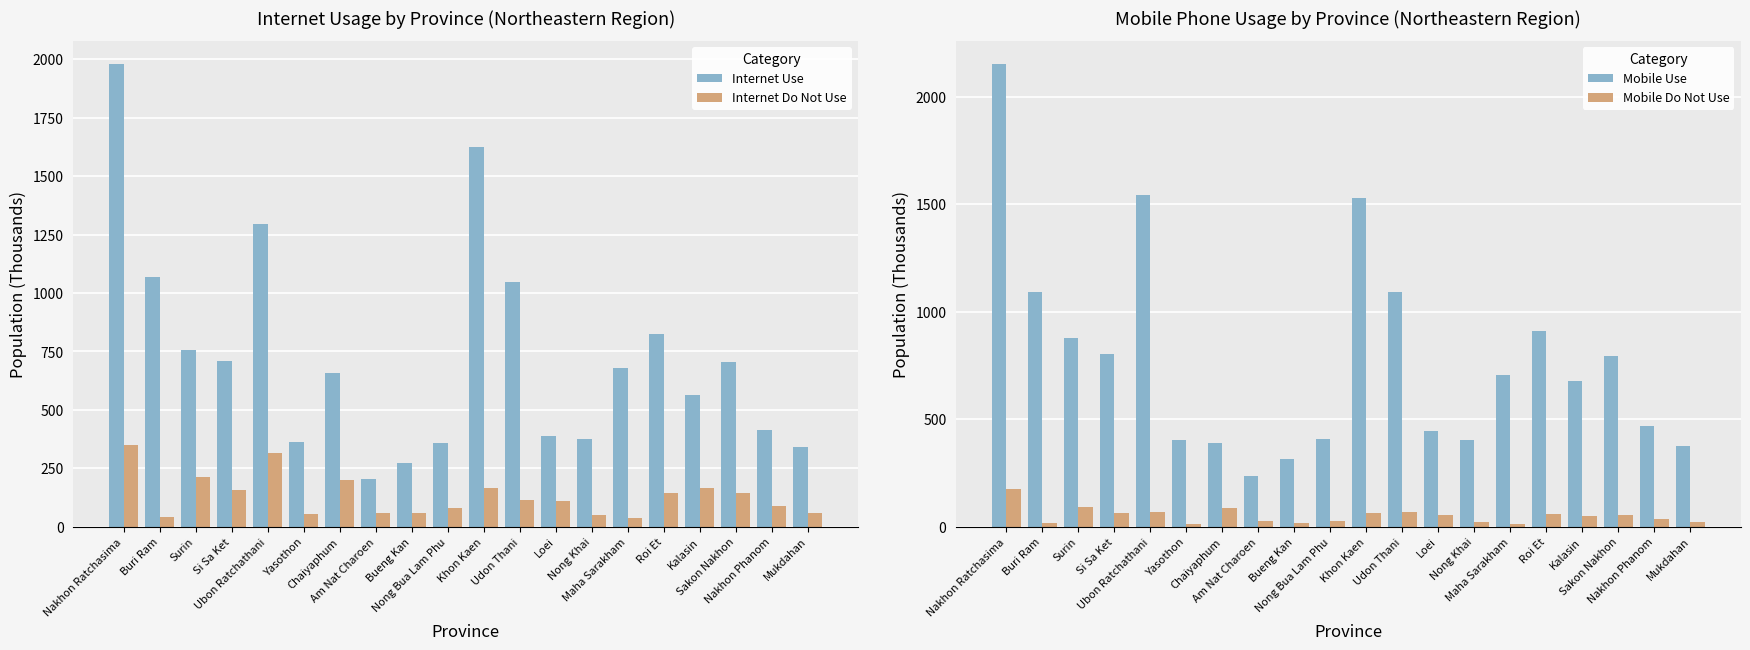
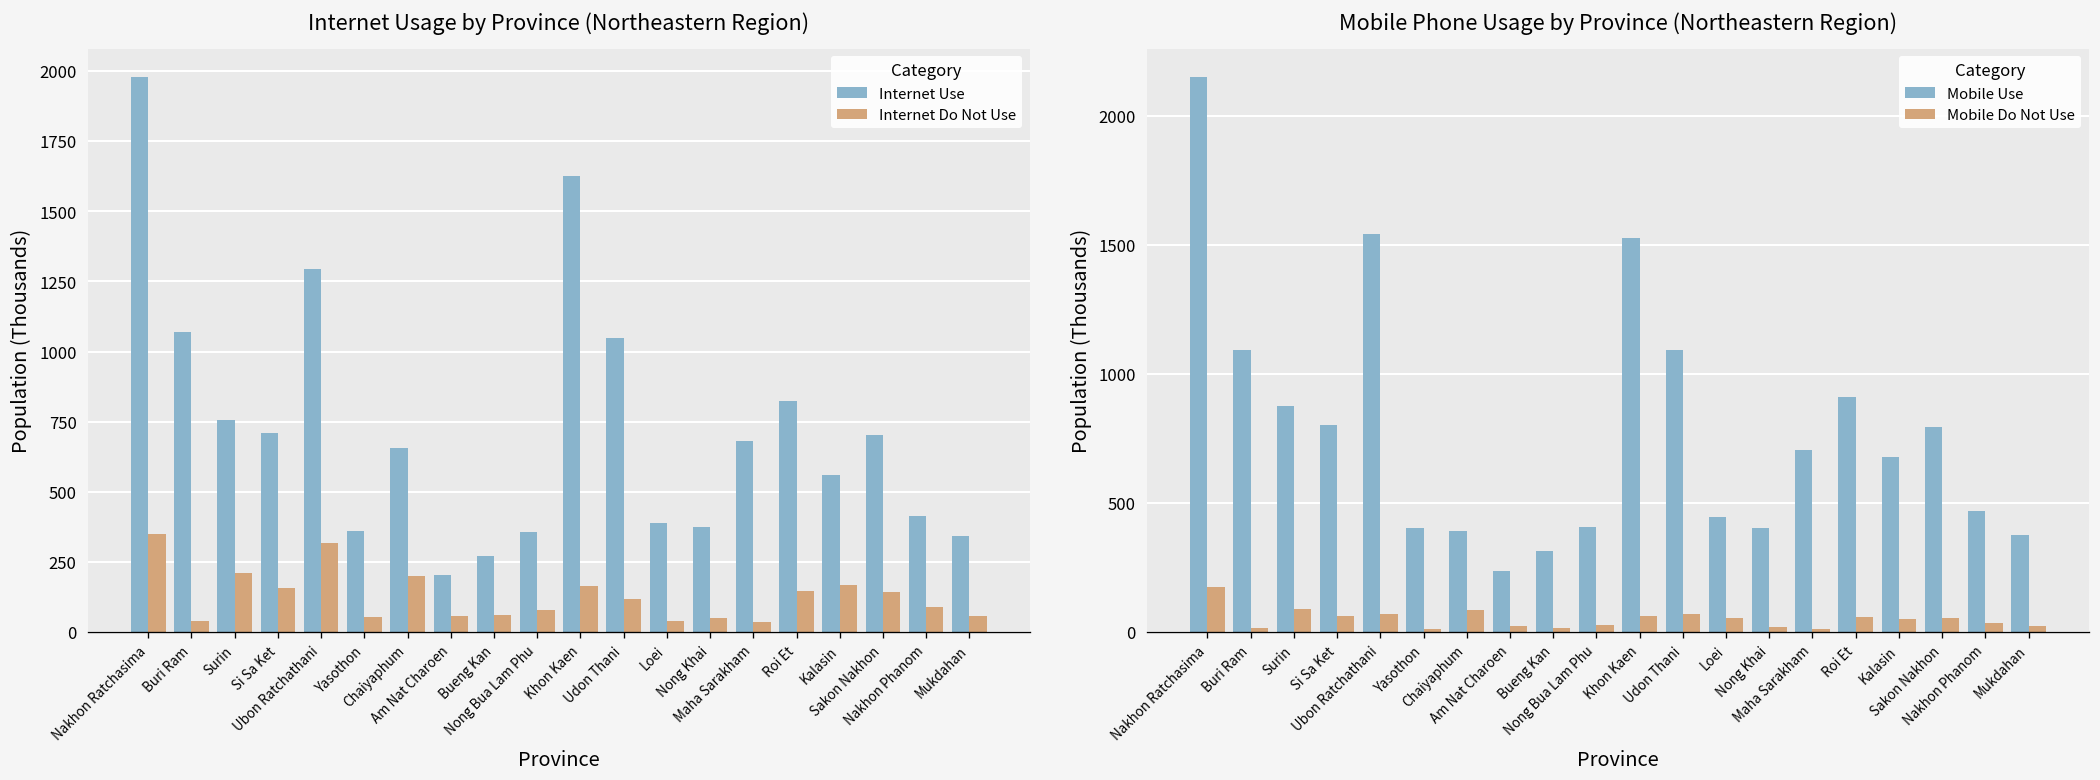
Internet Usage by Province (Northeastern Region), Internet Do Not Use, Loei: 110 -> 40
